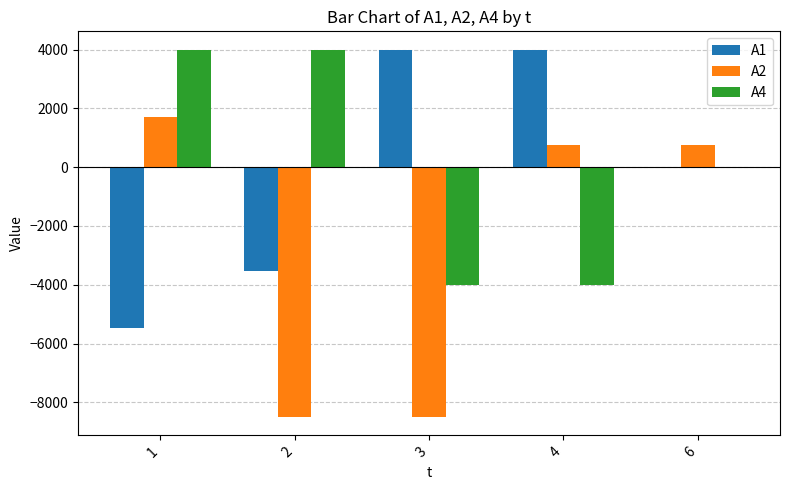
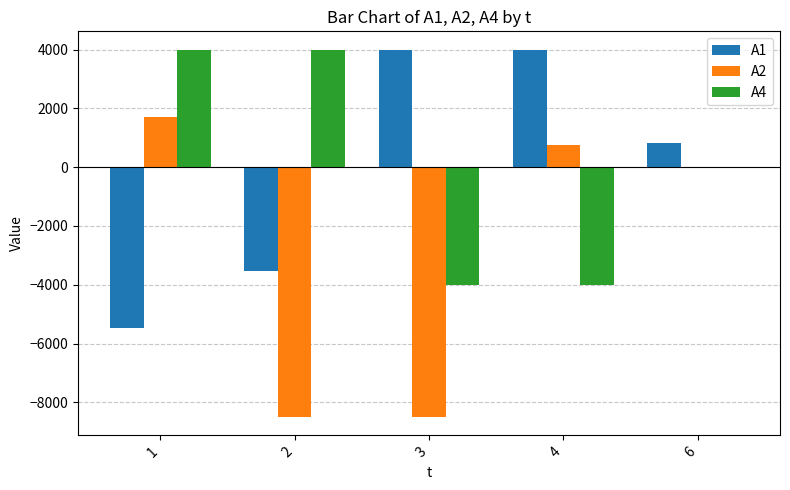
A1, 6: 0 -> 800
A2, 6: 700 -> 0
